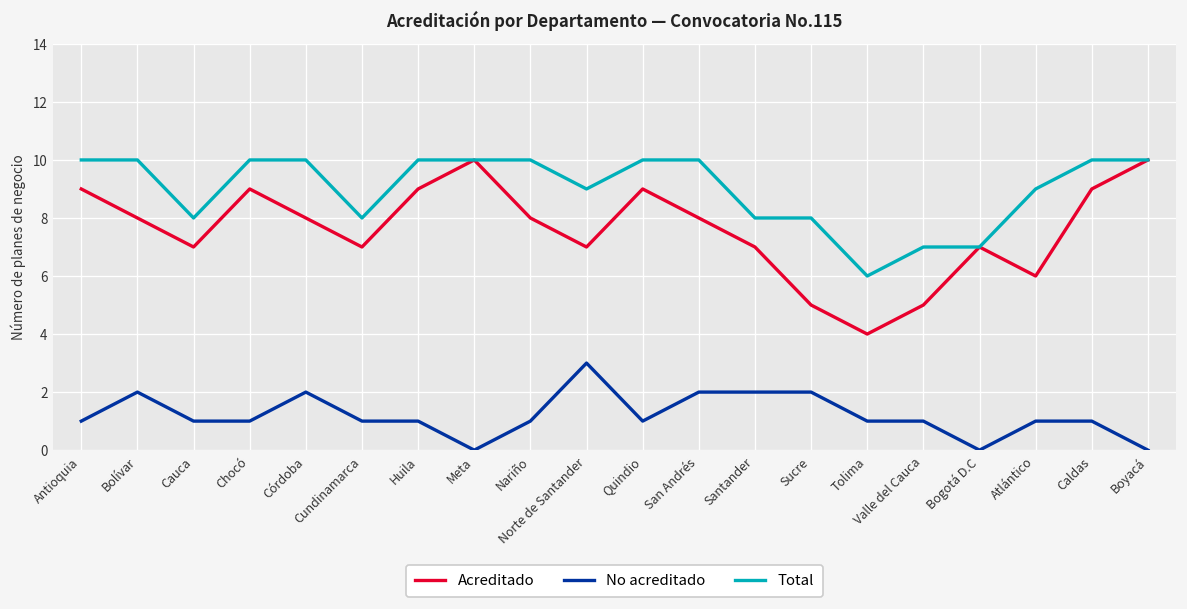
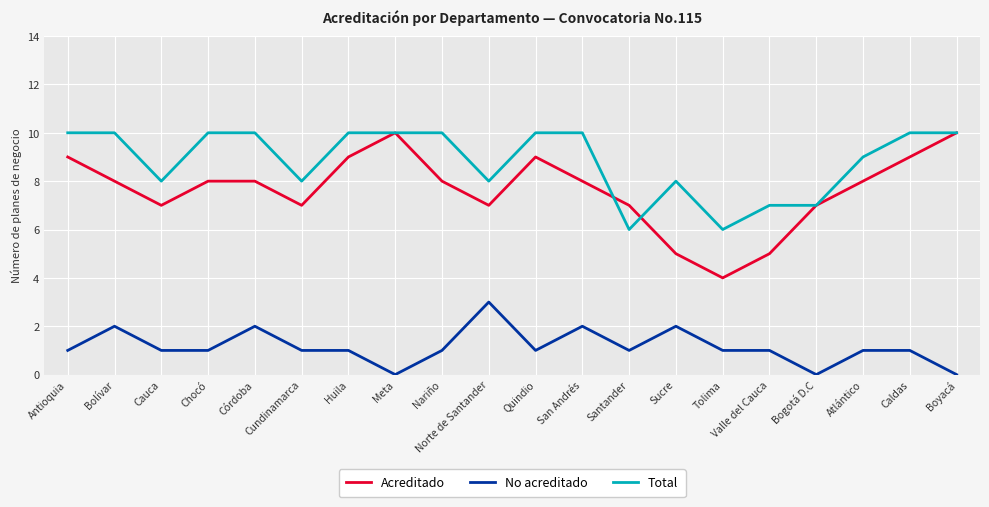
Acreditado, Chocó: 9 -> 8
Total, Norte de Santander: 9 -> 8
No acreditado, Santander: 2 -> 1
Total, Santander: 8 -> 6
Acreditado, Atlántico: 6 -> 8
